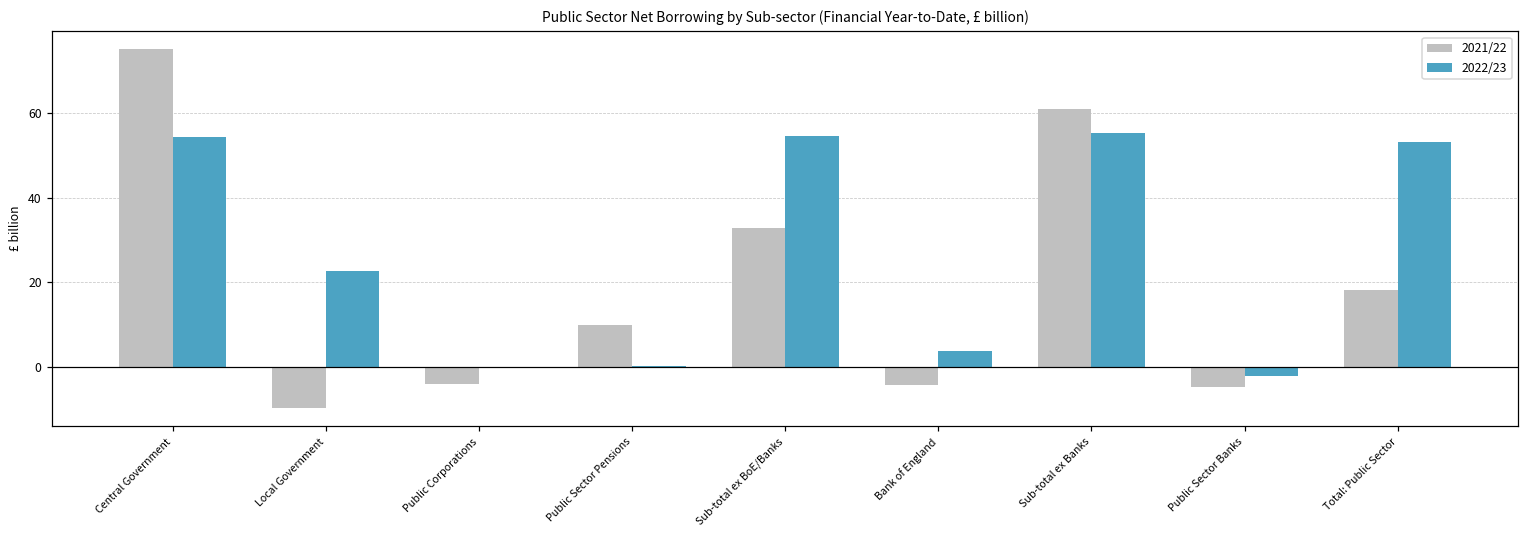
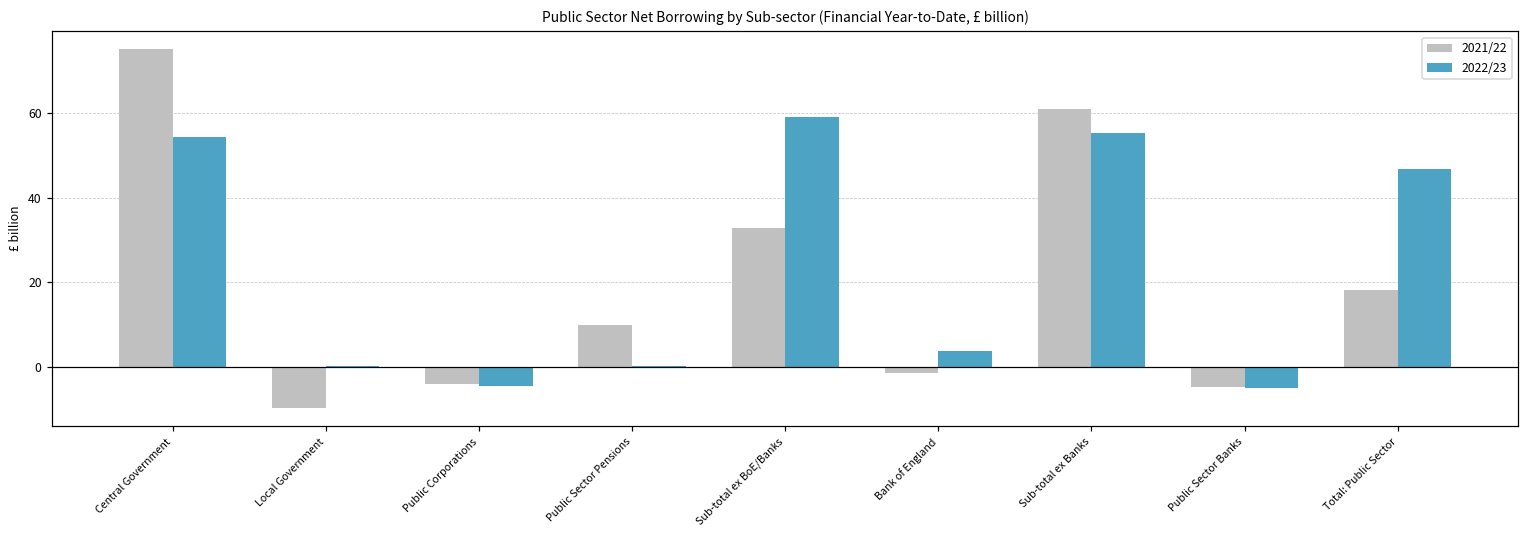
2022/23, Local Government: 23 -> 0
2022/23, Public Corporations: 0 -> -5
2022/23, Sub-total ex BoE/Banks: 55 -> 59
2021/22, Bank of England: -4 -> -1
2022/23, Public Sector Banks: -2 -> -5
2022/23, Total: Public Sector: 53 -> 47
